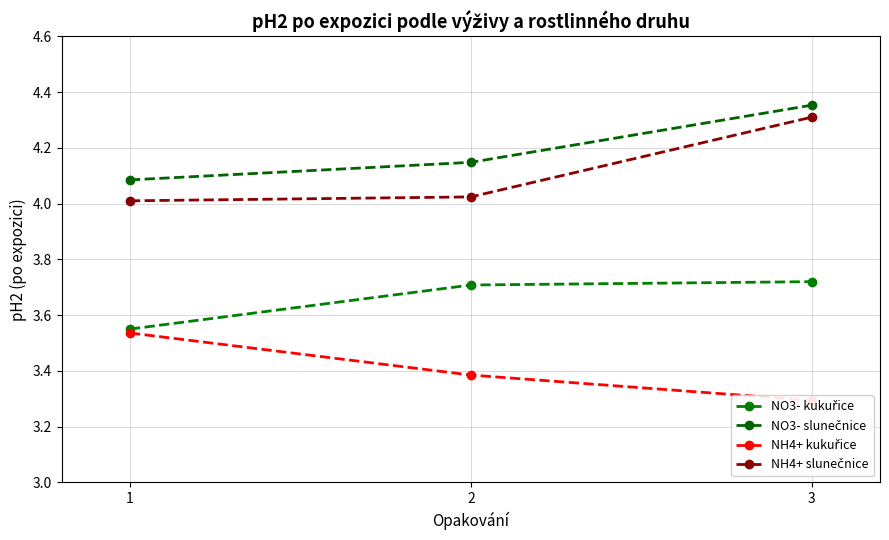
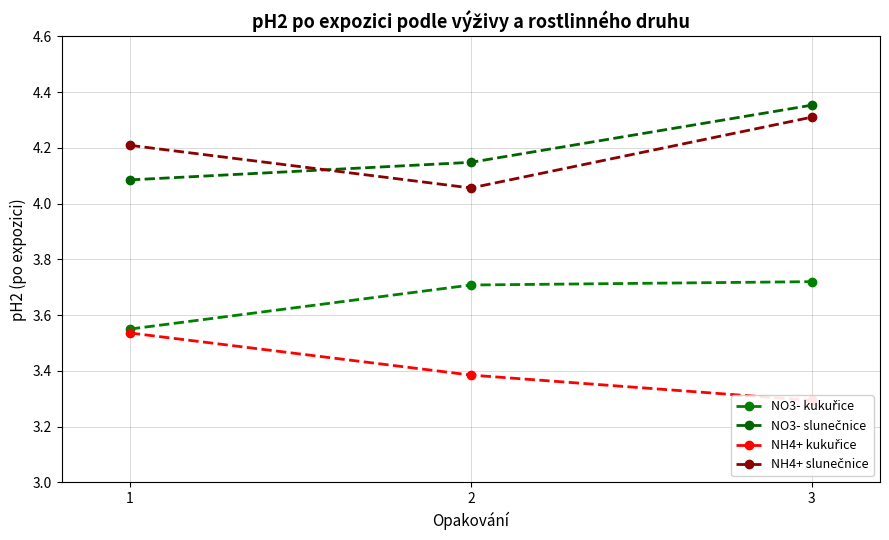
NH4+ slunečnice, 1: 4.01 -> 4.21
NH4+ slunečnice, 2: 4.02 -> 4.06
